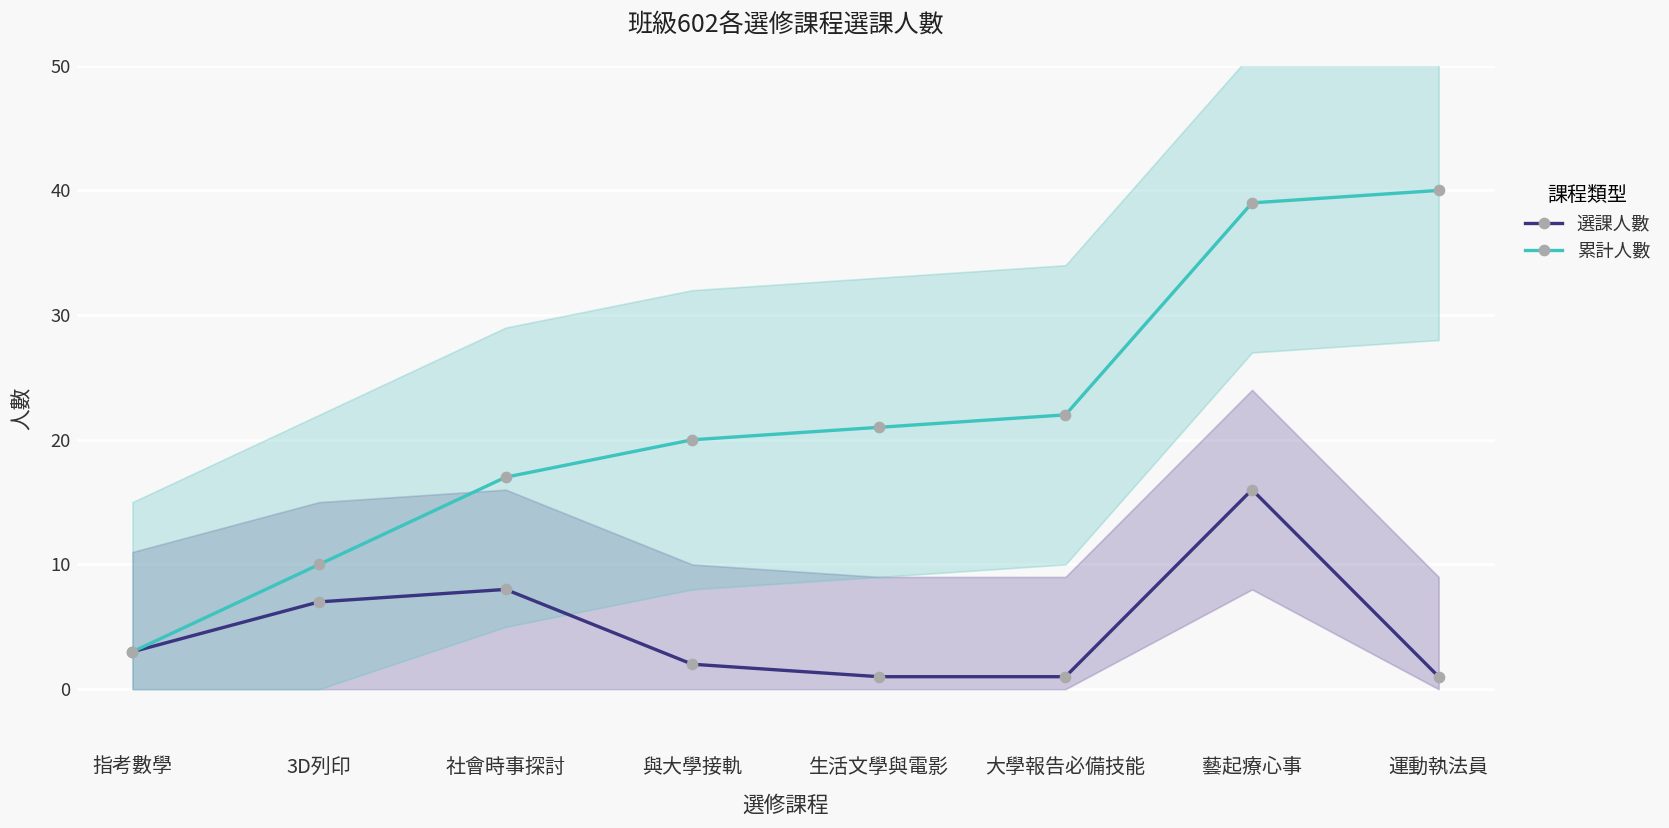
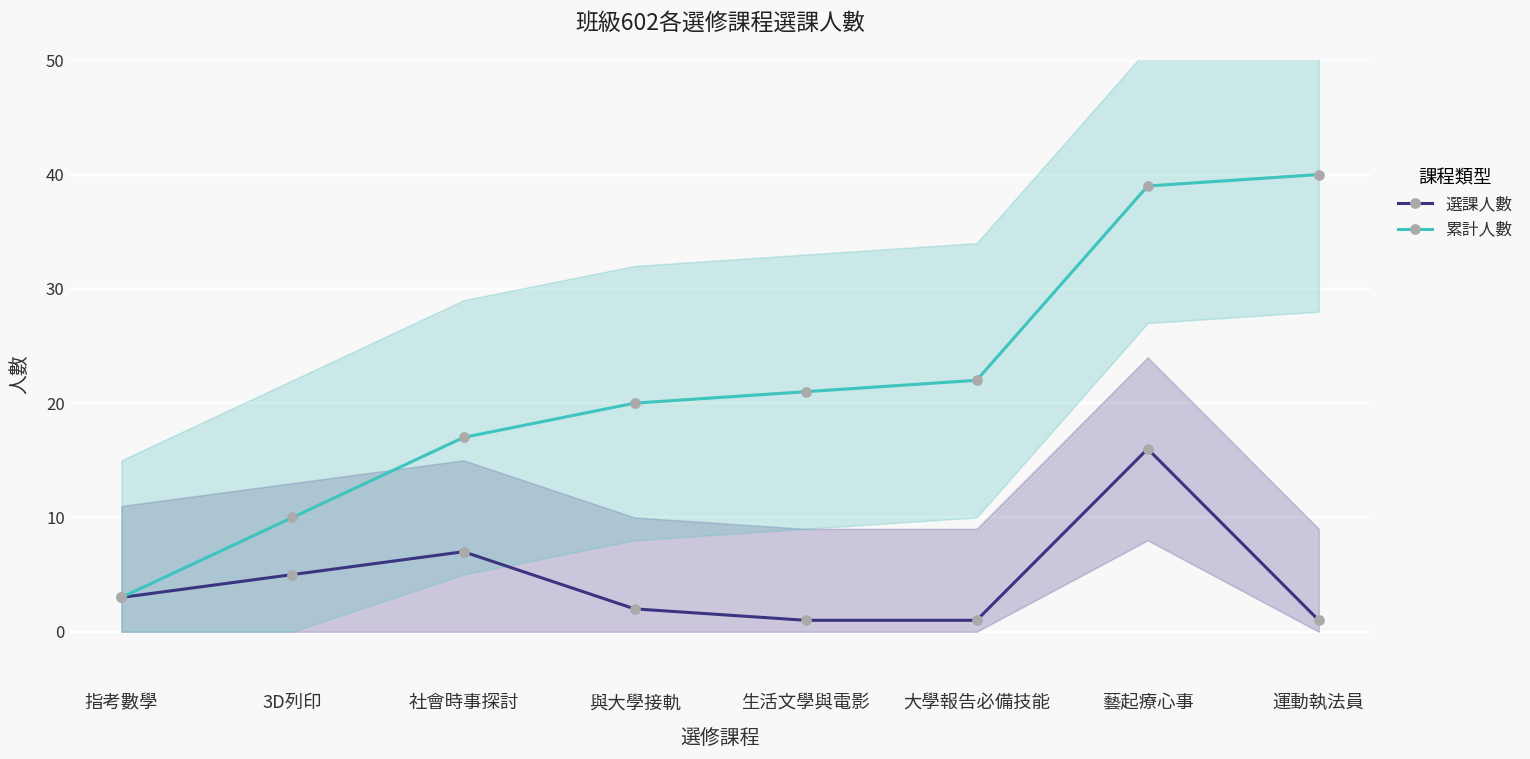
選課人數, 3D列印: 7 -> 5
選課人數, 社會時事探討: 8 -> 7
